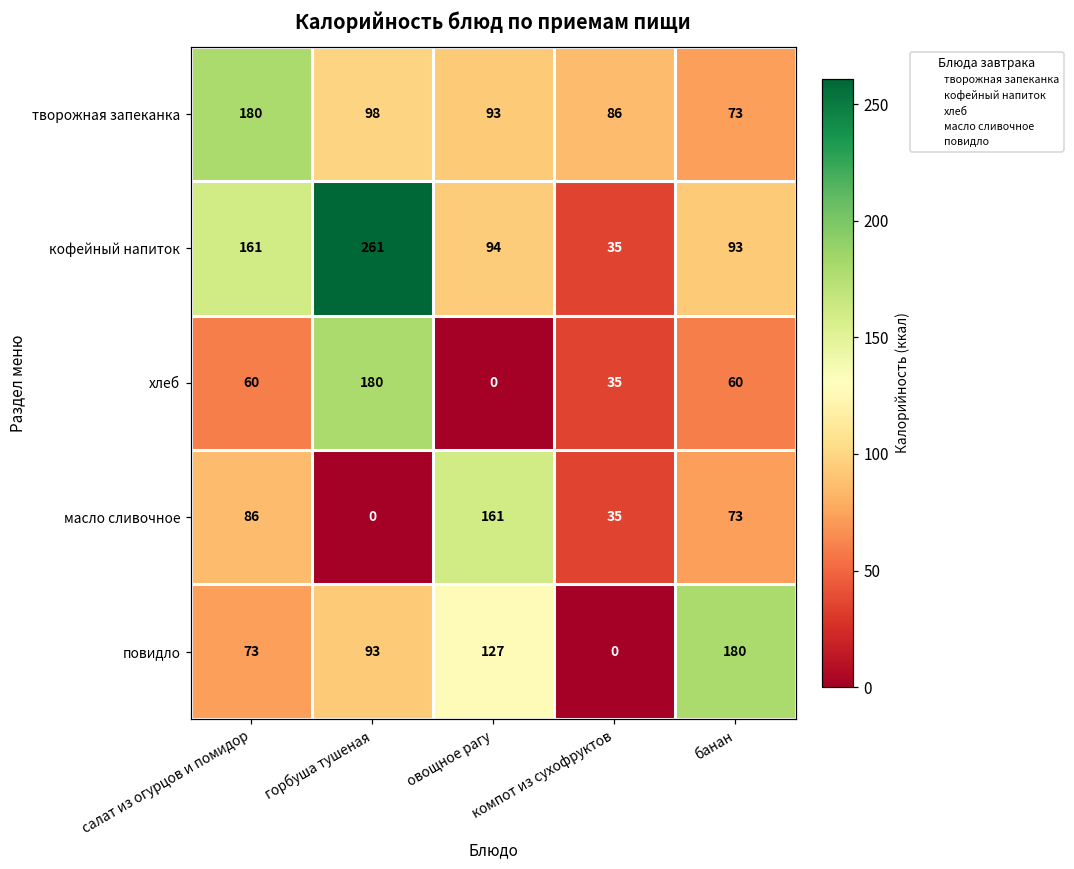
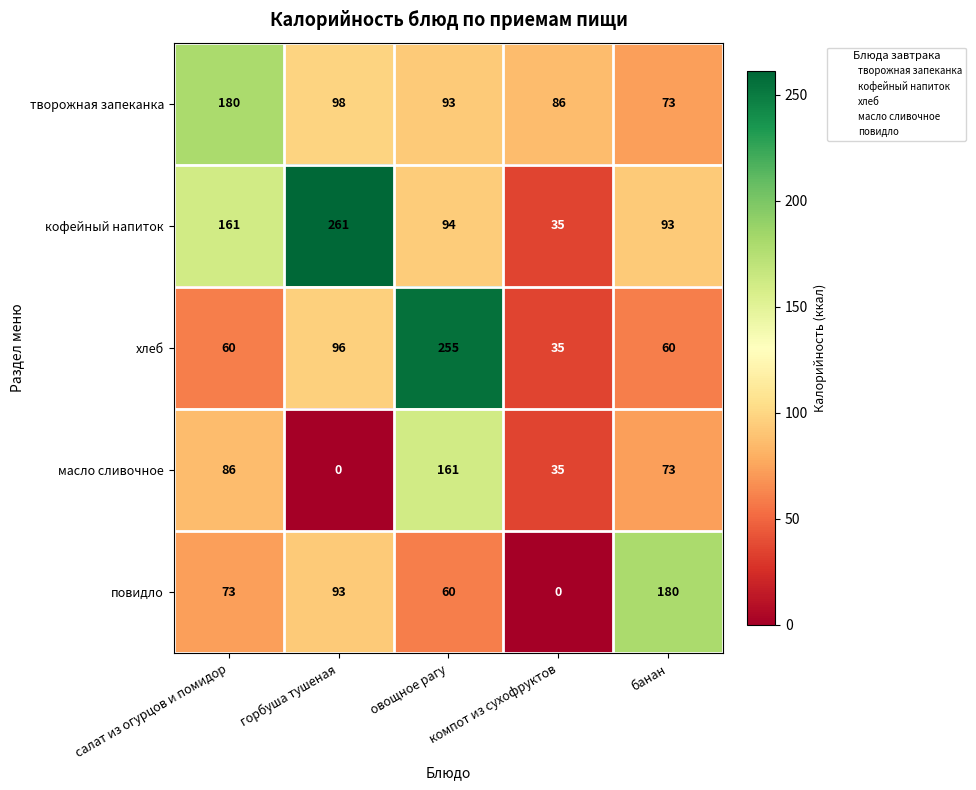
хлеб, горбуша тушеная: 180 -> 96
хлеб, овощное рагу: 0 -> 255
повидло, овощное рагу: 127 -> 60
